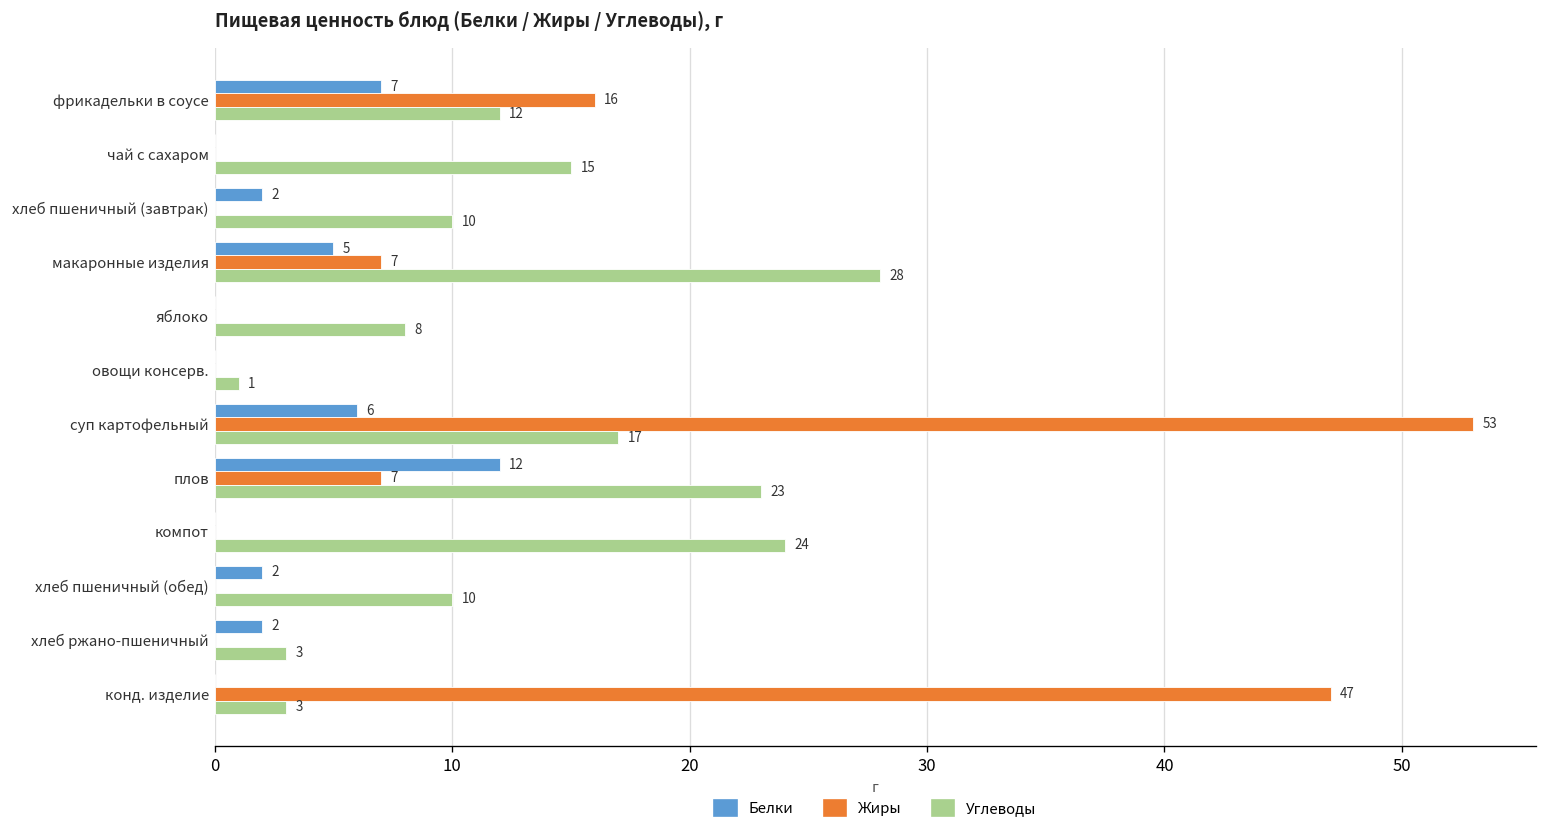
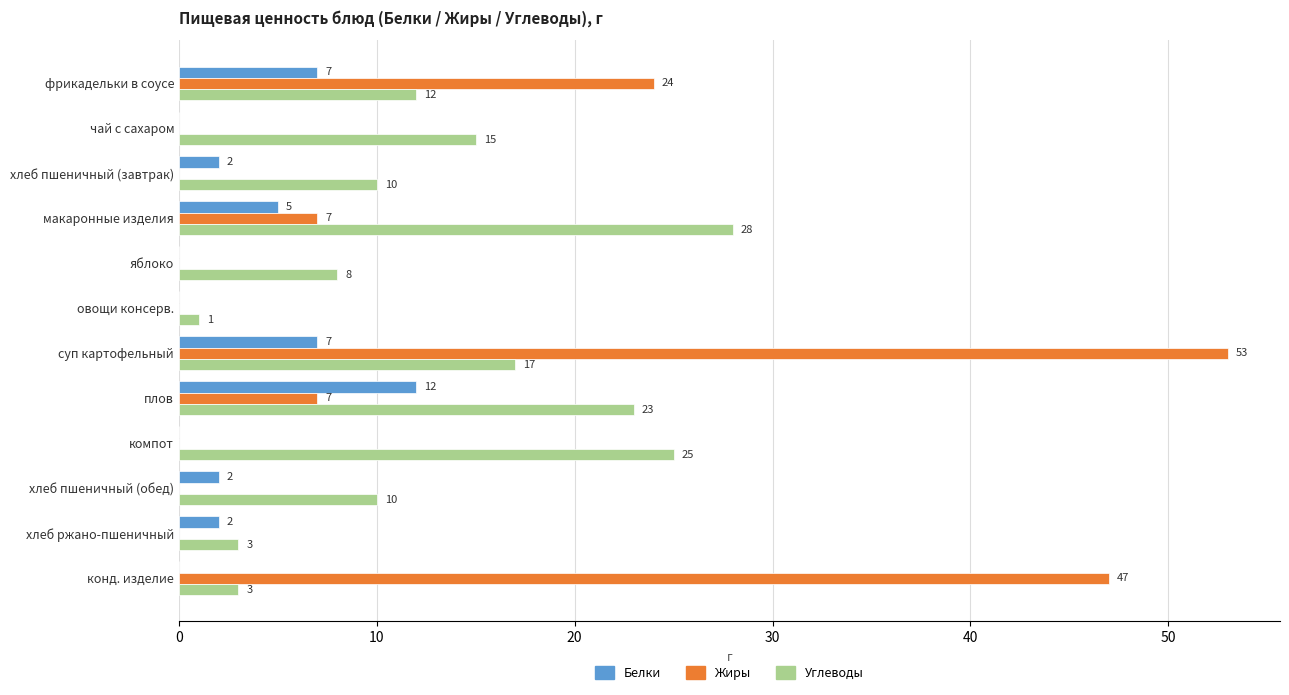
Жиры, фрикадельки в соусе: 16 -> 24
Белки, суп картофельный: 6 -> 7
Углеводы, компот: 24 -> 25
